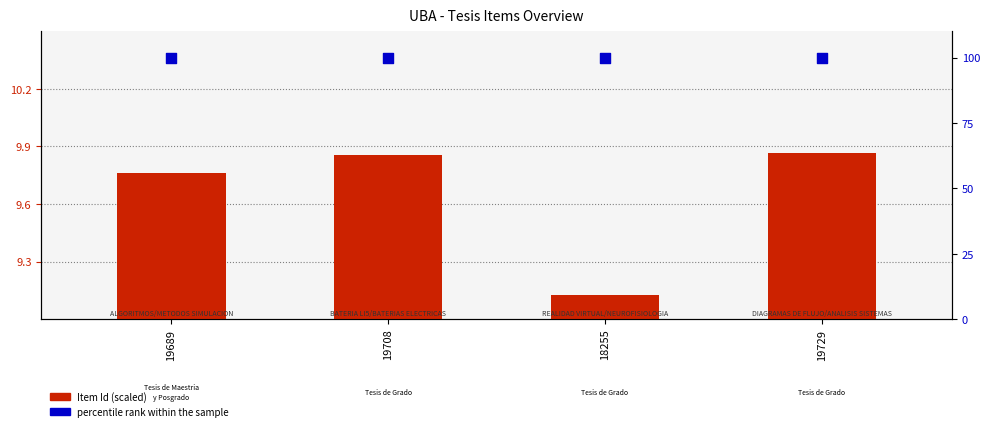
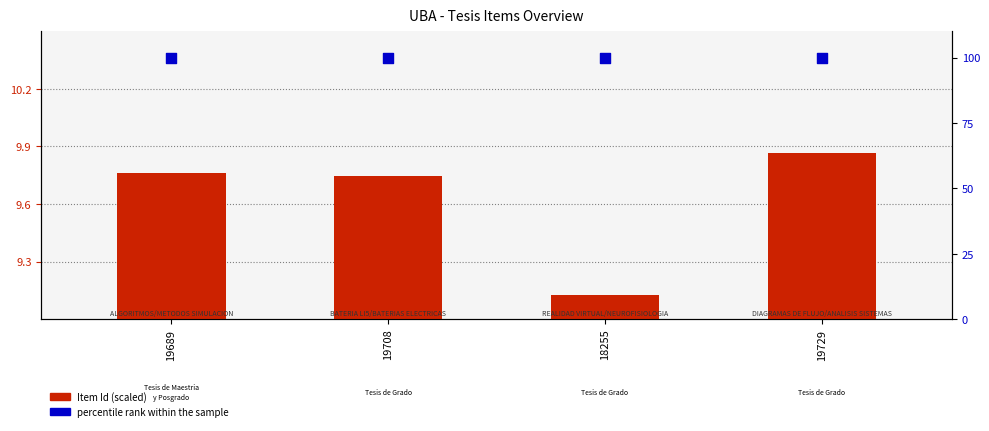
Item Id (scaled), 19708: 9.85 -> 9.75
